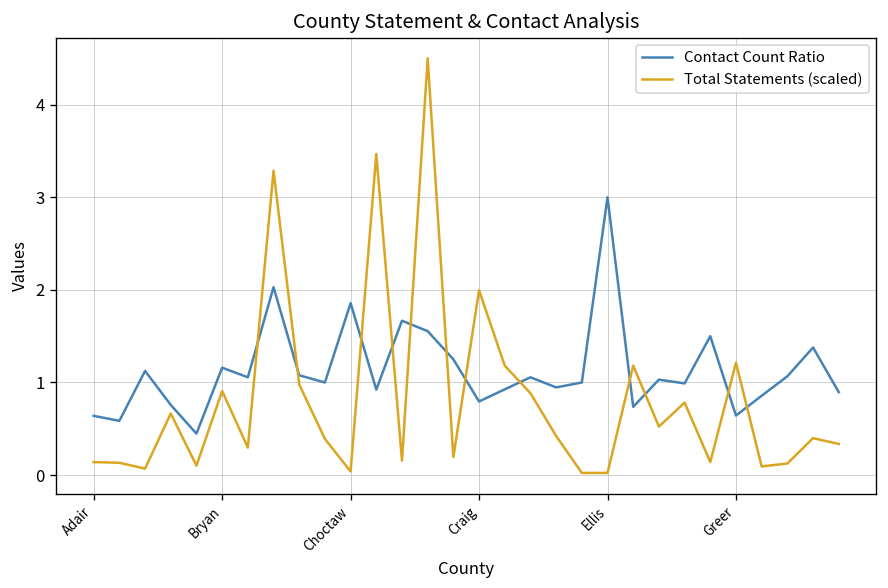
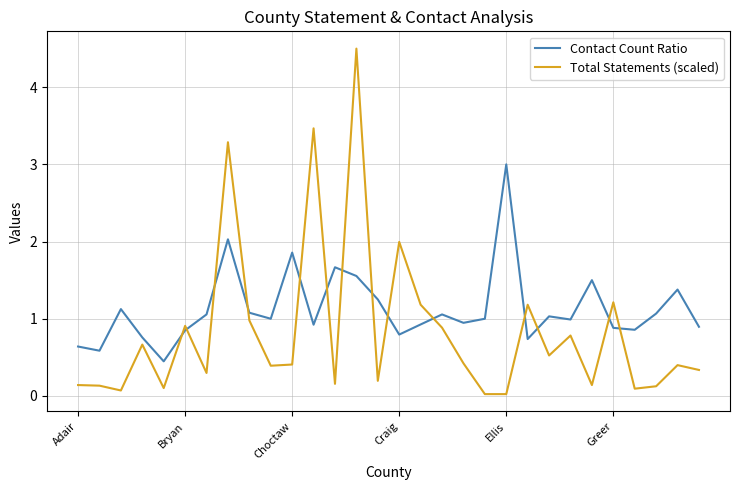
Contact Count Ratio, Bryan: 1.2 -> 0.9
Total Statements (scaled), Choctaw: 0.0 -> 0.4
Contact Count Ratio, Greer: 0.6 -> 0.9
